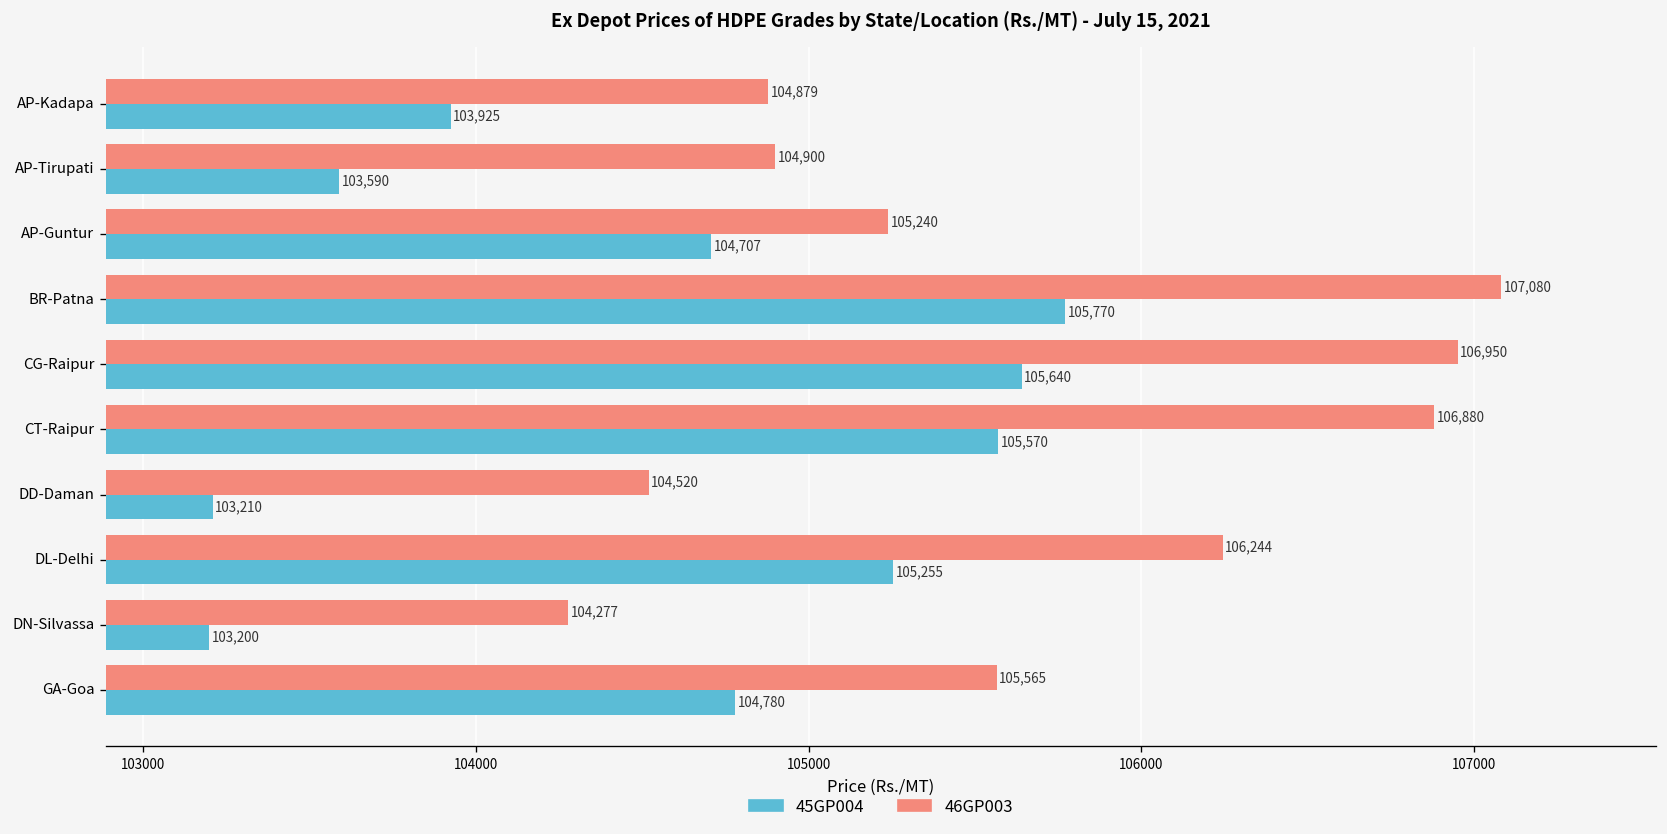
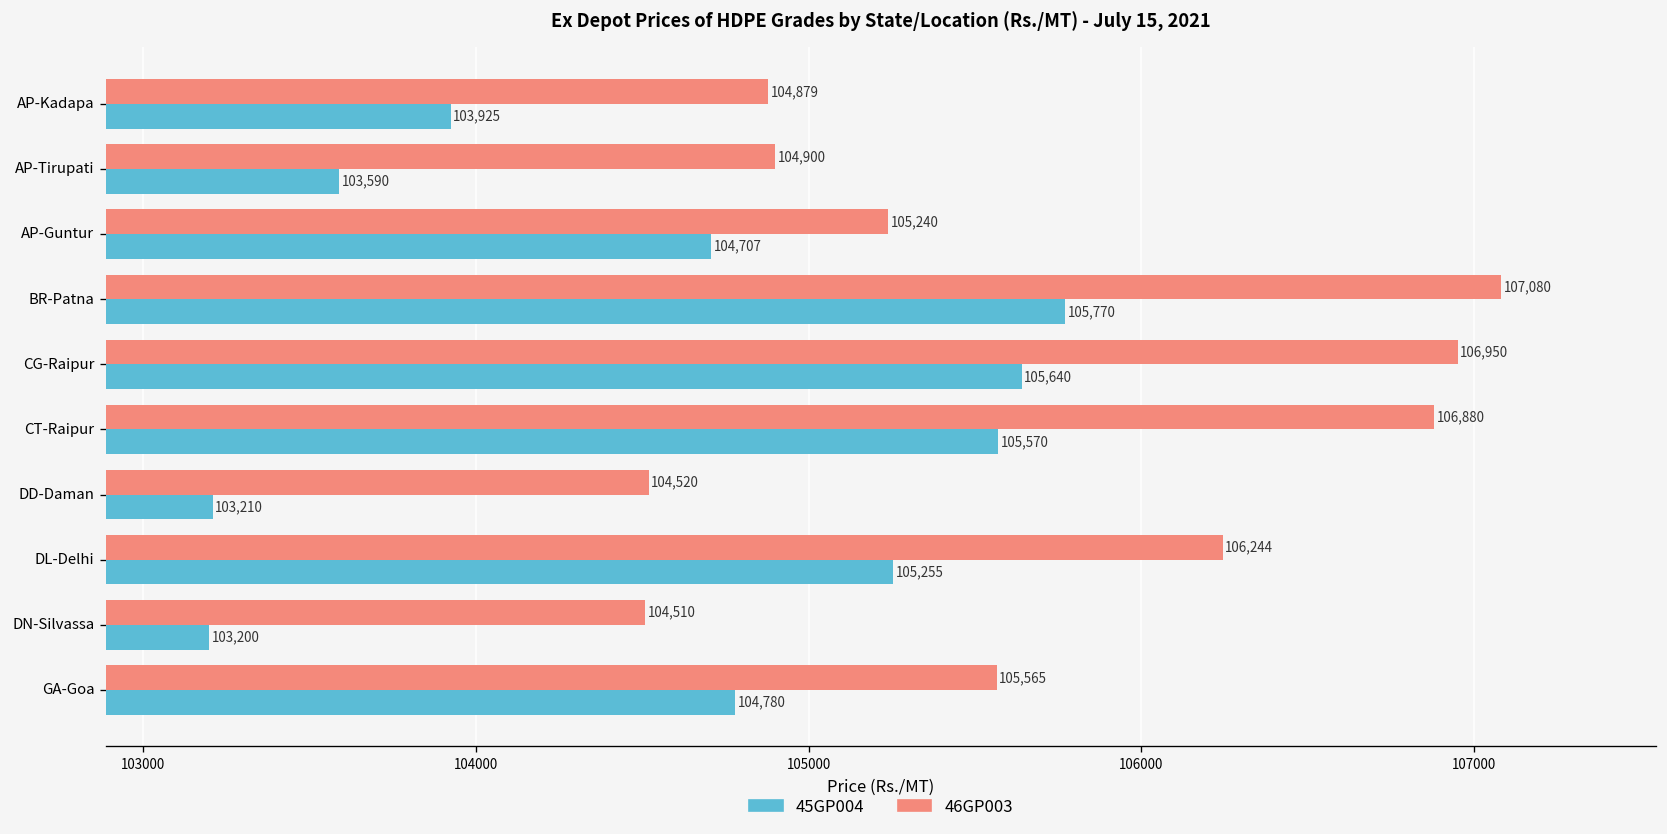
46GP003, DN-Silvassa: 104,277 -> 104,510
